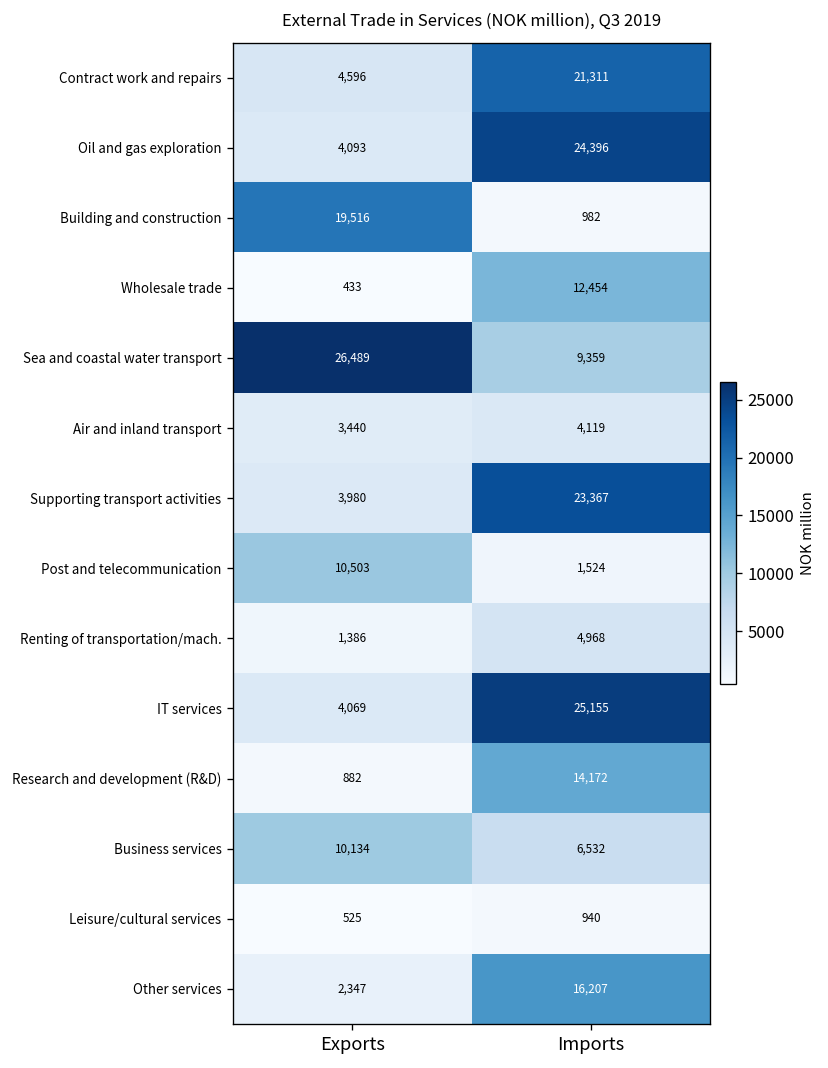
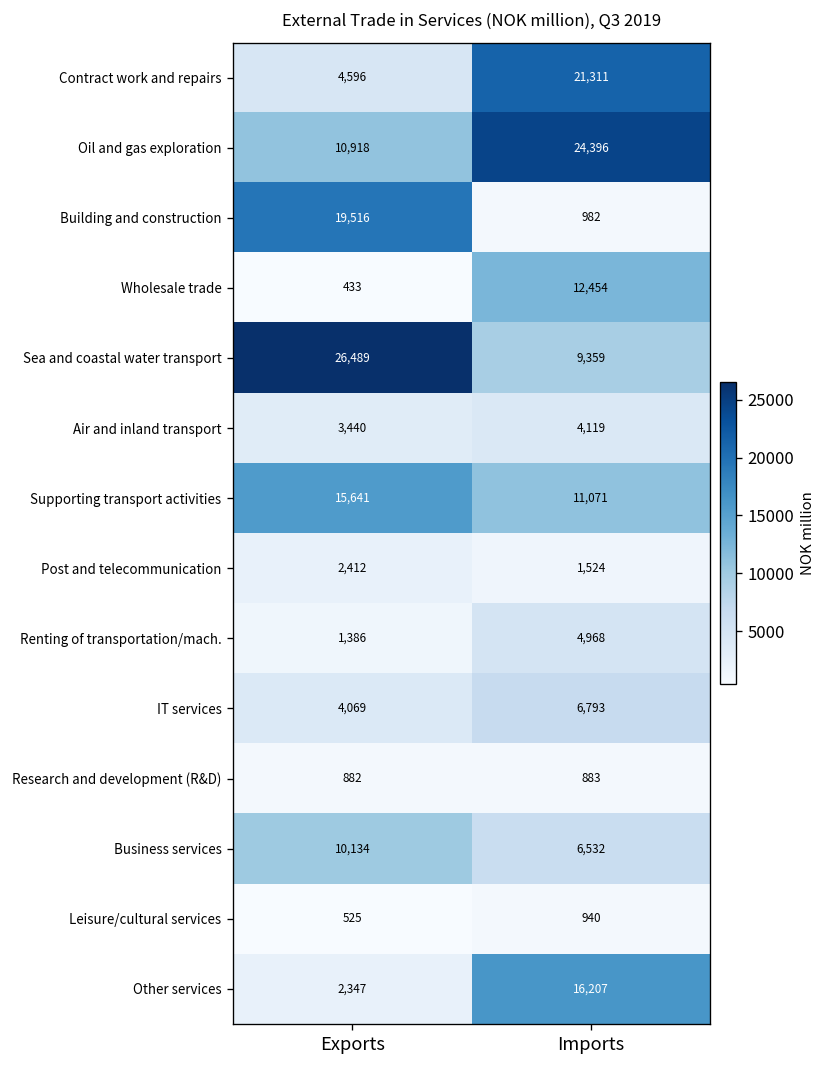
Oil and gas exploration, Exports: 4,093 -> 10,918
Supporting transport activities, Exports: 3,980 -> 15,641
Supporting transport activities, Imports: 23,367 -> 11,071
Post and telecommunication, Exports: 10,503 -> 2,412
IT services, Imports: 25,155 -> 6,793
Research and development (R&D), Imports: 14,172 -> 883
